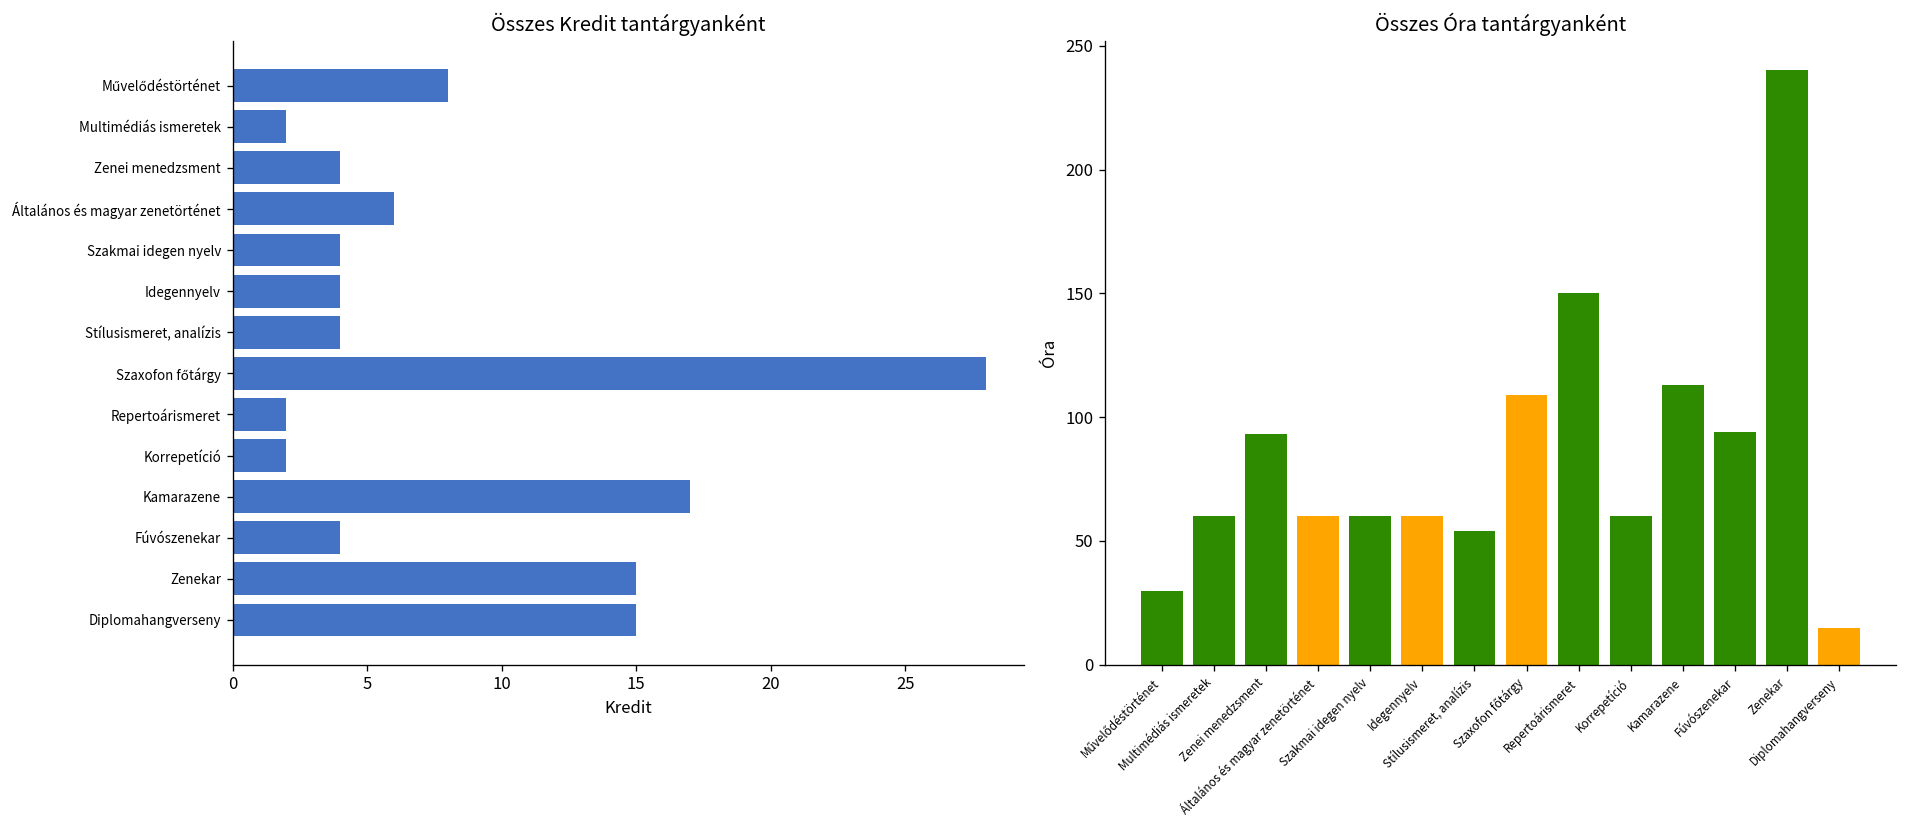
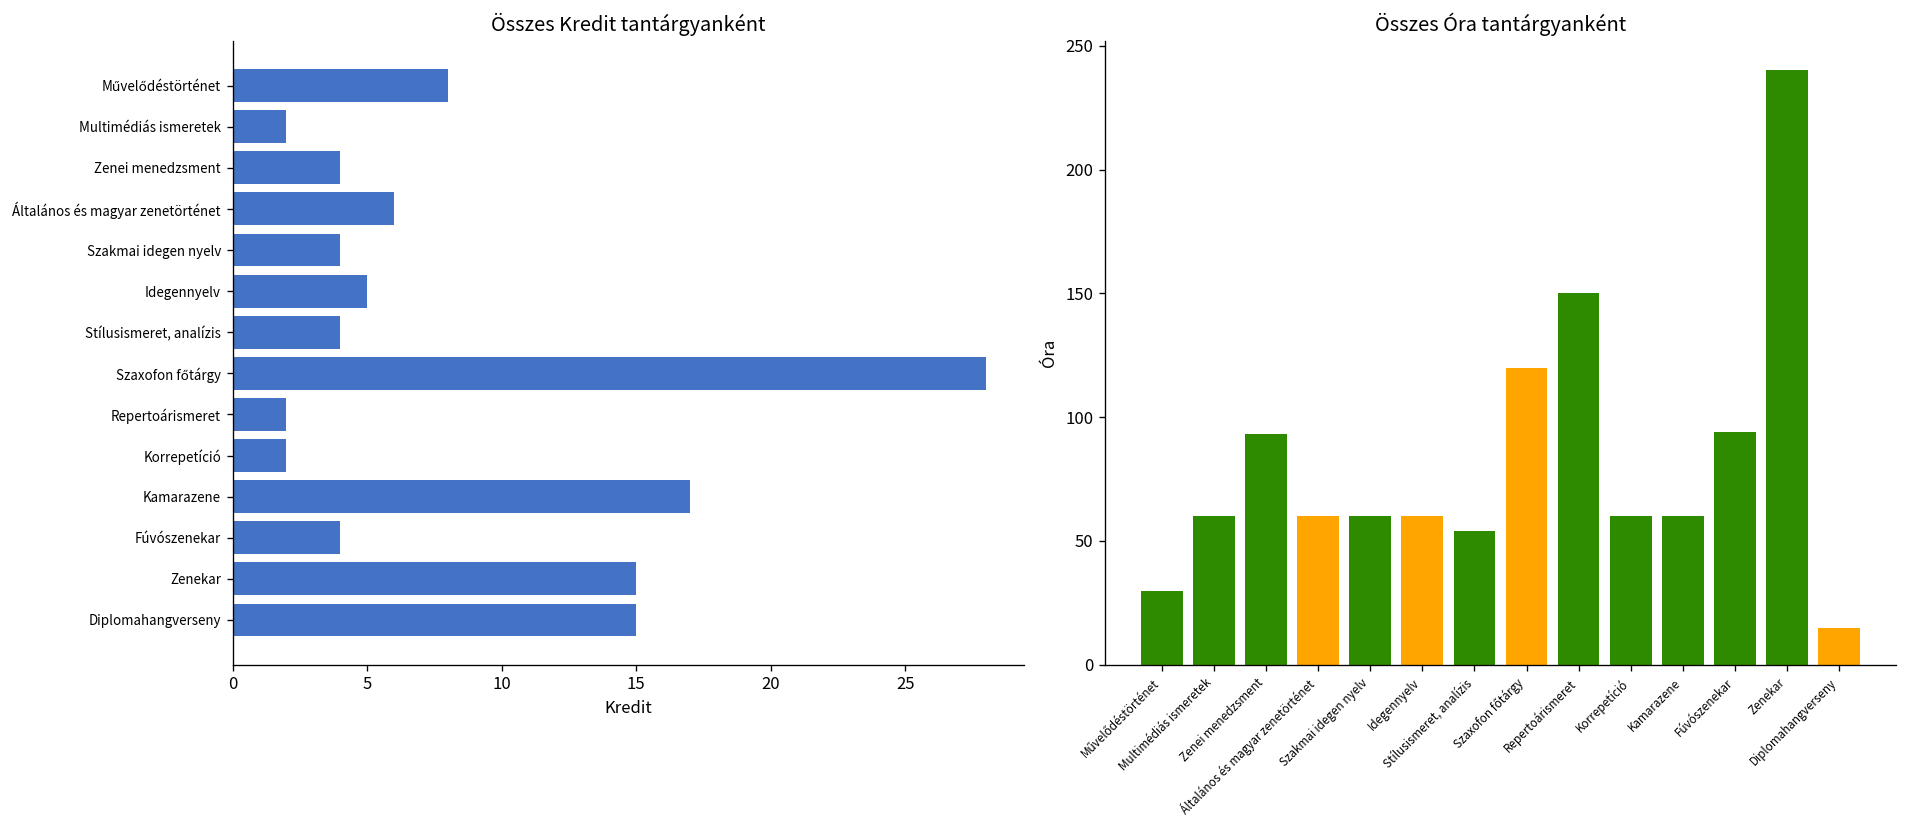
Összes Kredit tantárgyanként, Idegennyelv: 4 -> 5
Összes Óra tantárgyanként, Szaxofon főtárgy: 109 -> 120
Összes Óra tantárgyanként, Kamarazene: 113 -> 60
